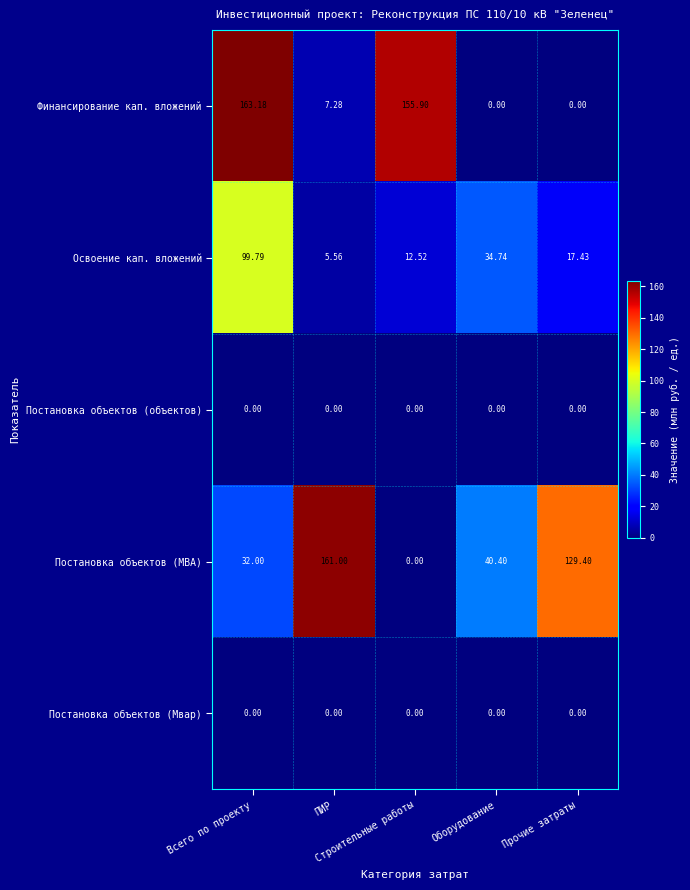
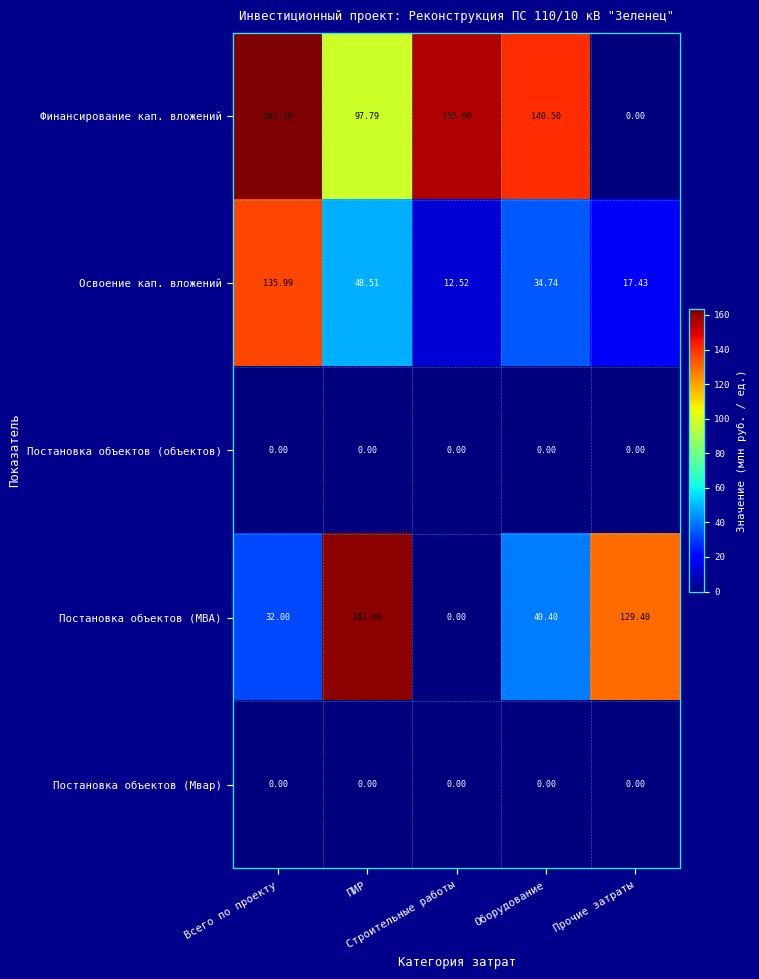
Финансирование кап. вложений, ПИР: 7.28 -> 97.79
Финансирование кап. вложений, Оборудование: 0.00 -> 140.50
Освоение кап. вложений, Всего по проекту: 99.79 -> 135.99
Освоение кап. вложений, ПИР: 5.56 -> 48.51
